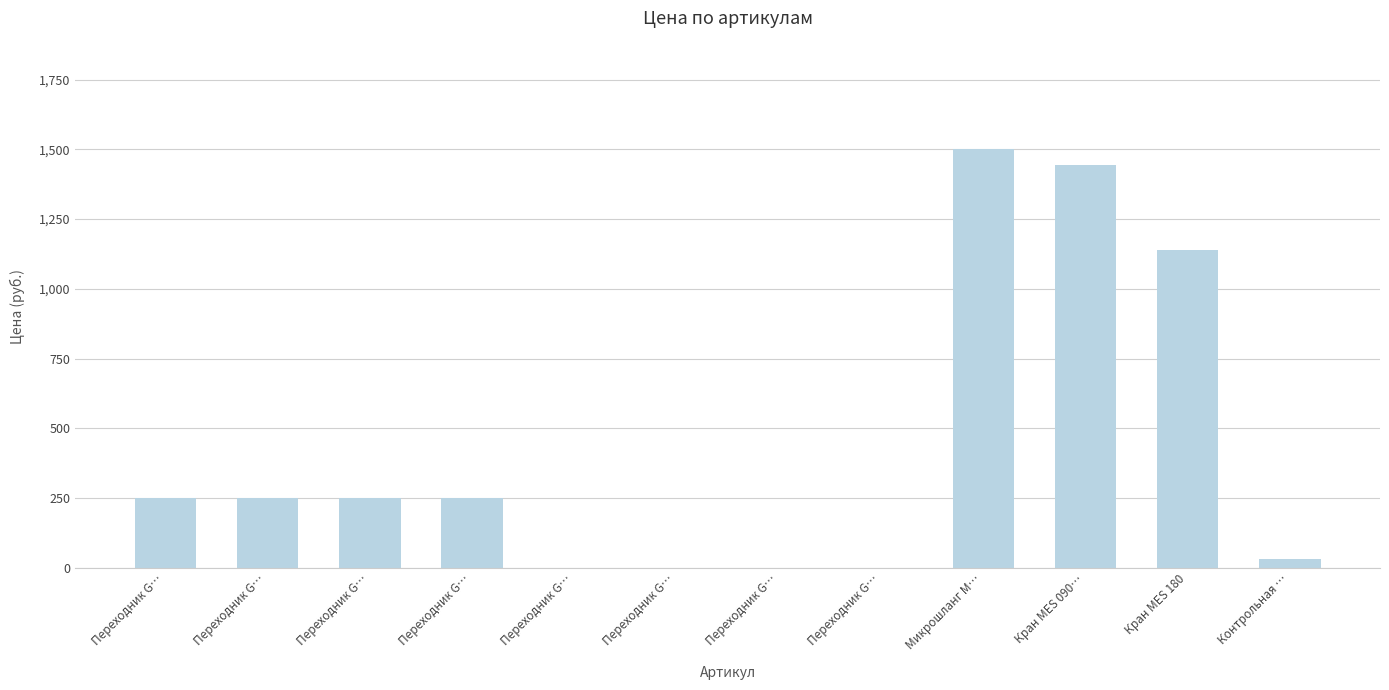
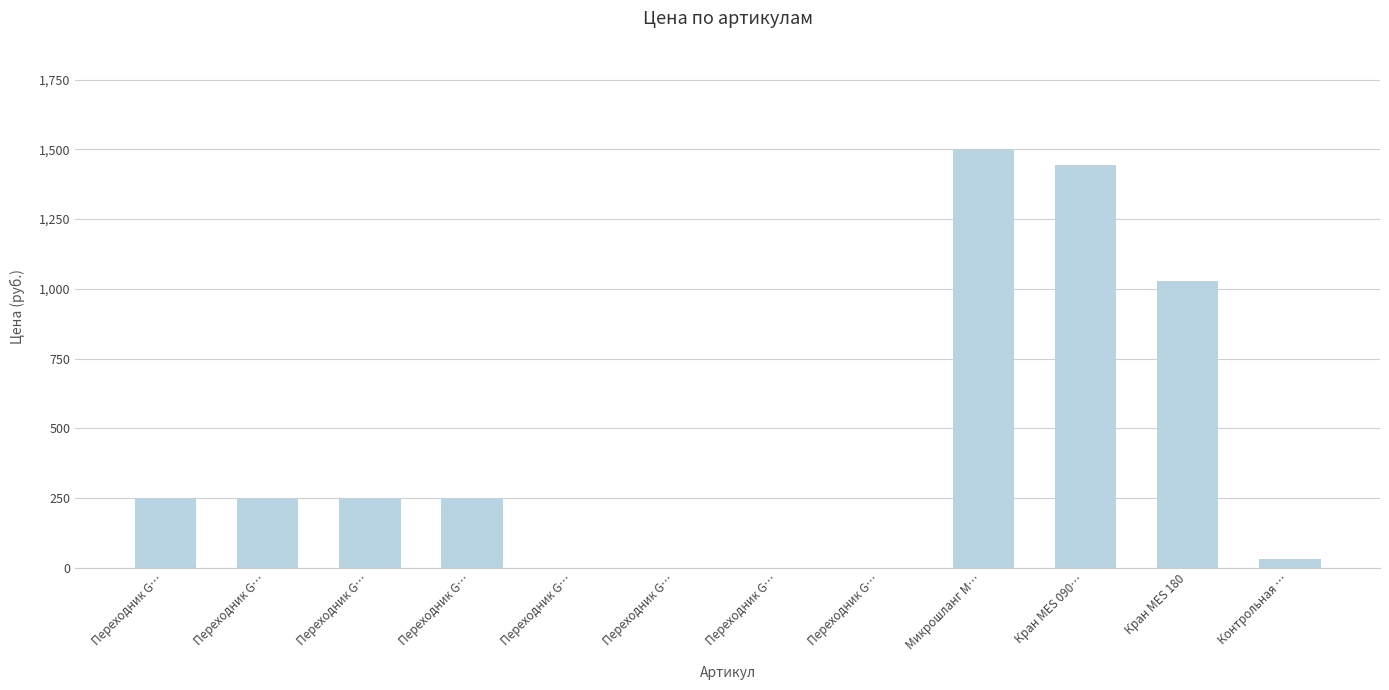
Кран MES 180: 1,140 -> 1,030
